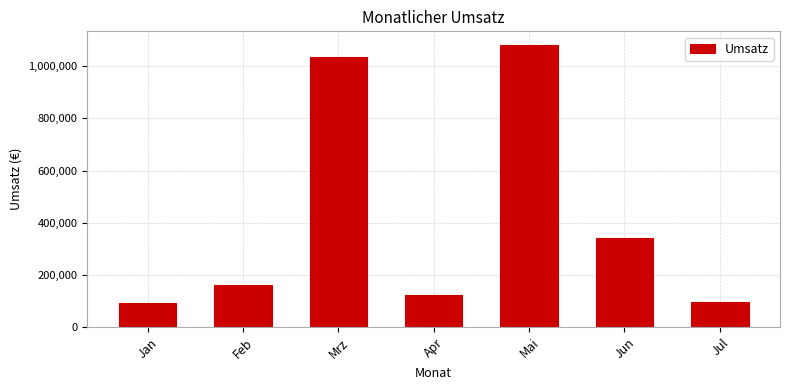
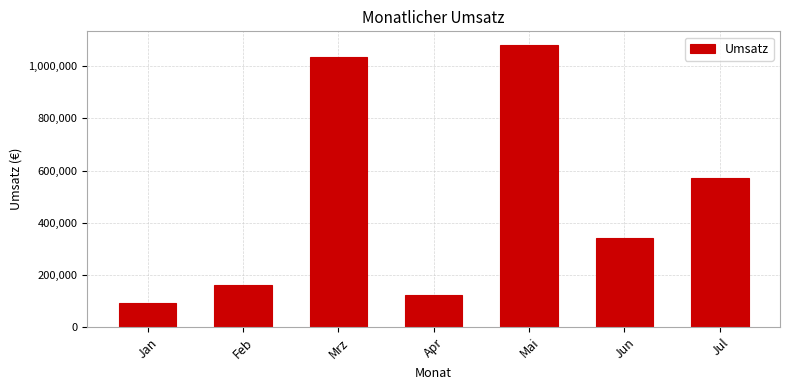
Jul: 100,000 -> 570,000
